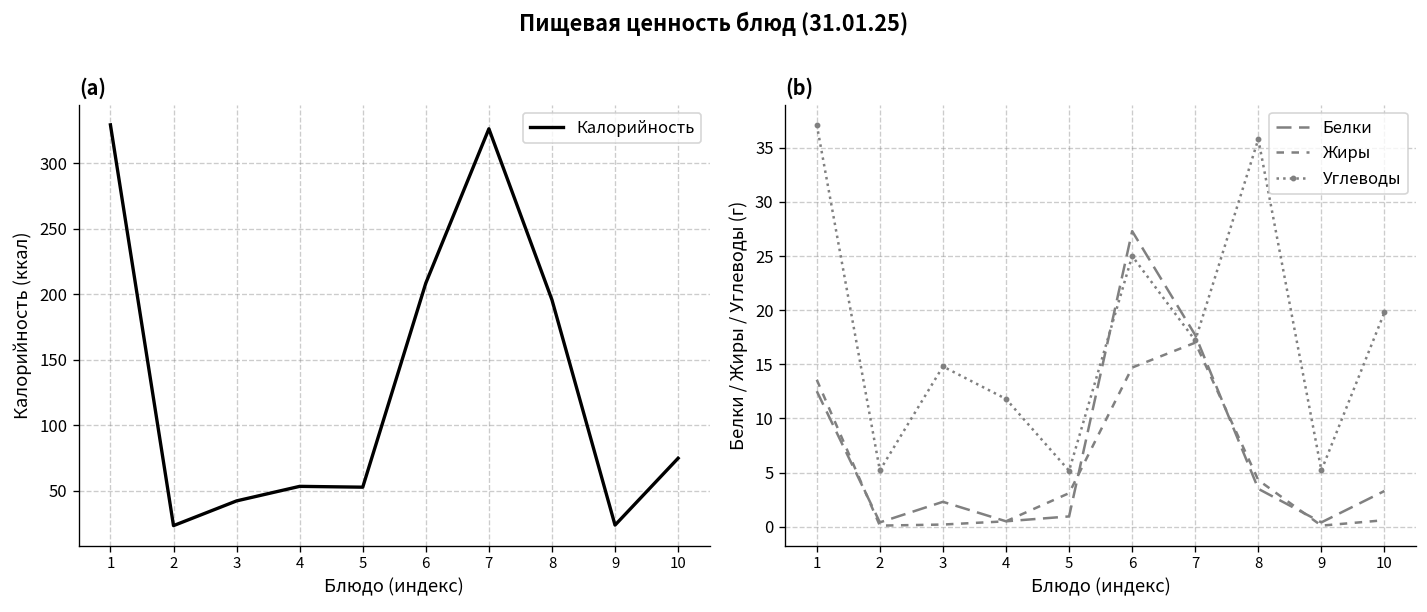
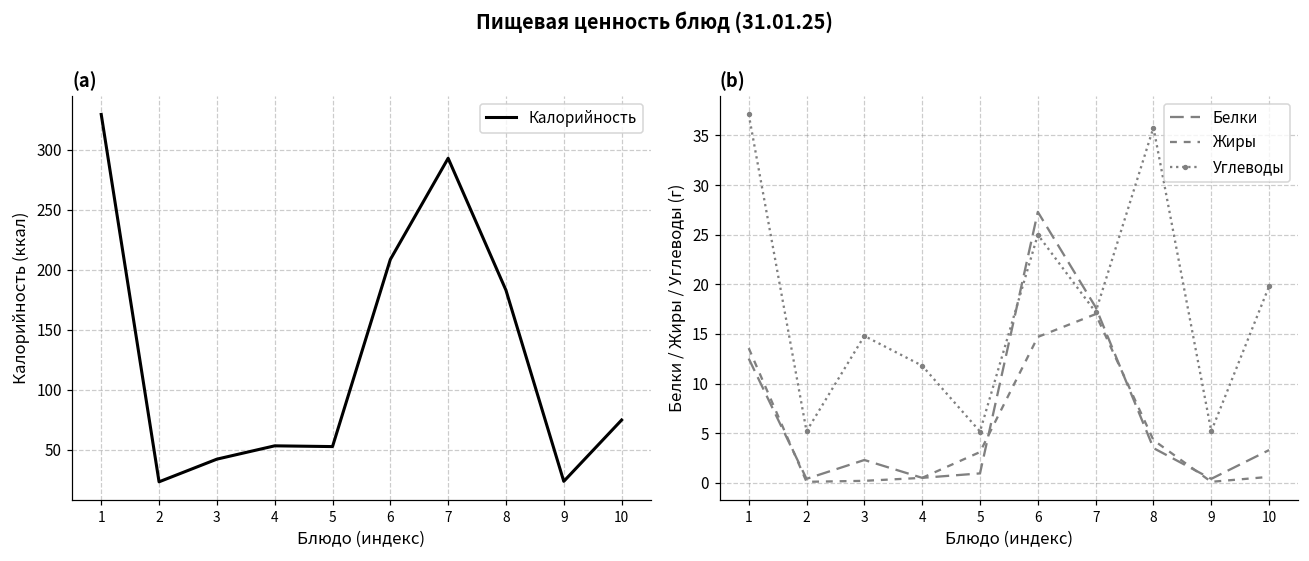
(a), 7: 327 -> 293
(a), 8: 196 -> 183
